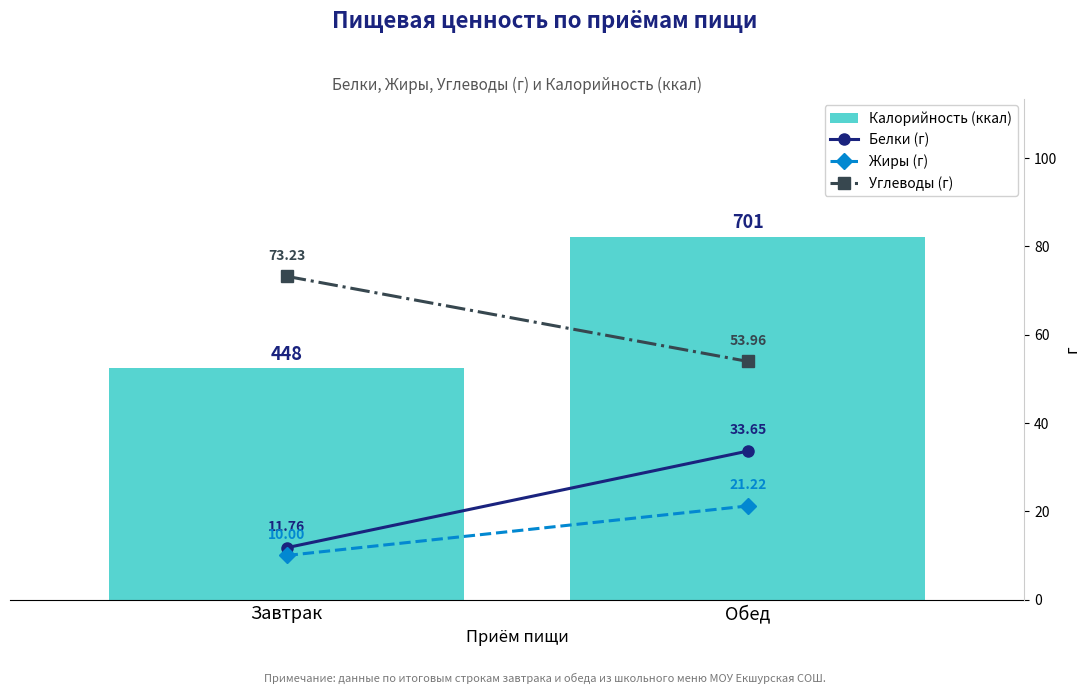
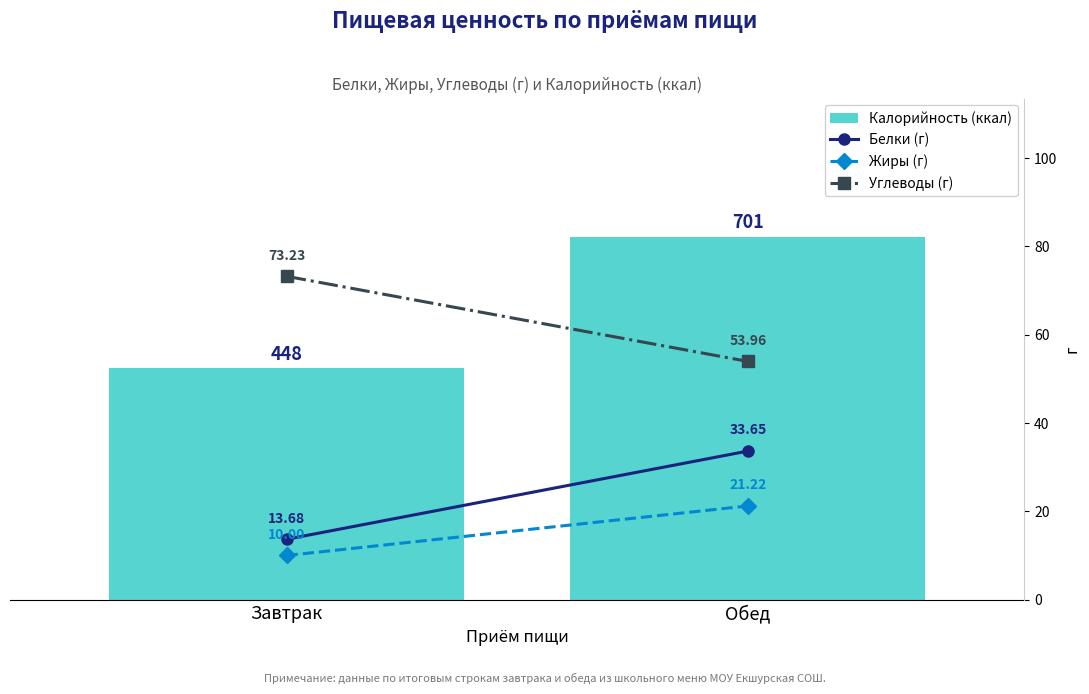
Белки (г), Завтрак: 11.76 -> 13.68
